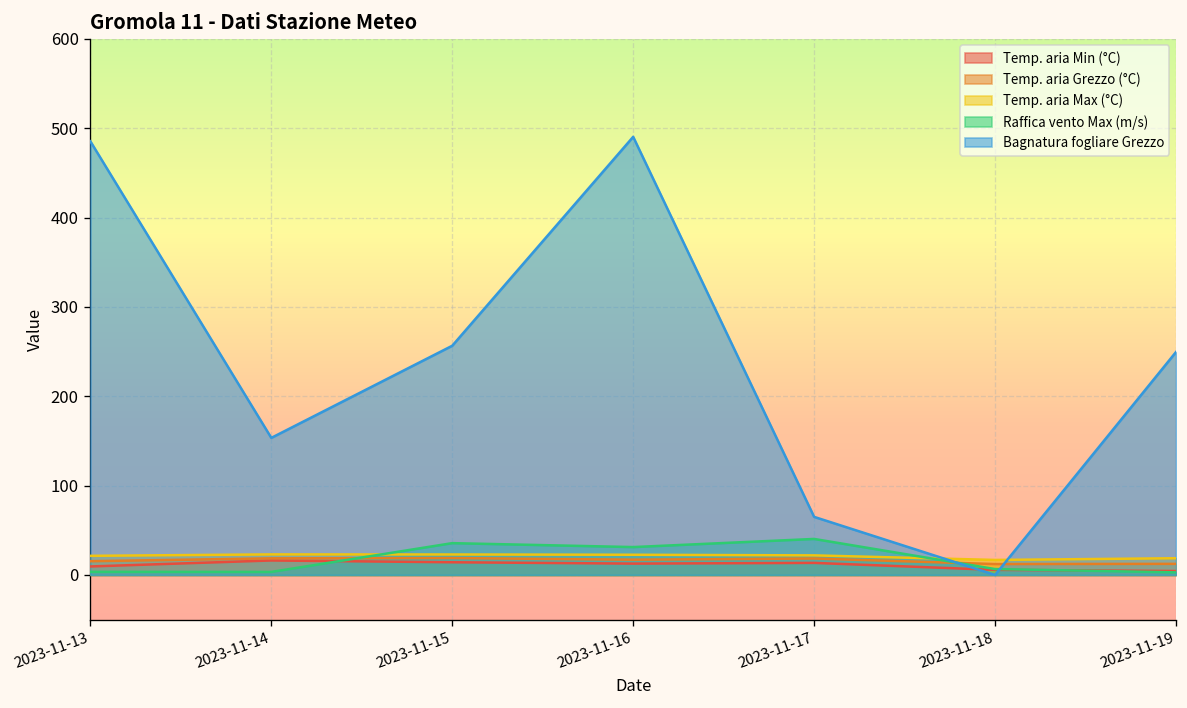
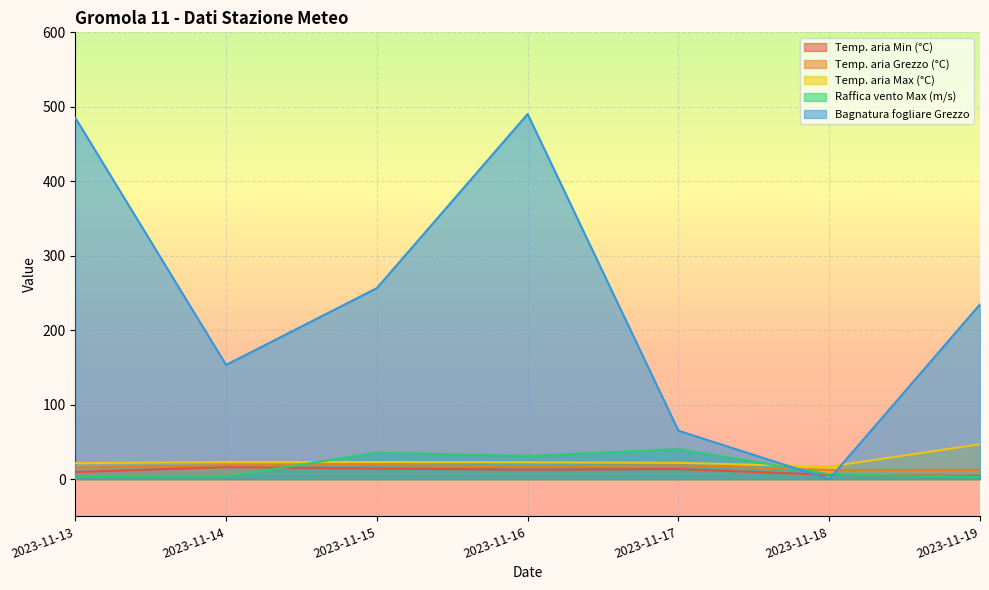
Temp. aria Max (°C), 2023-11-19: 20 -> 50
Bagnatura fogliare Grezzo, 2023-11-19: 250 -> 230
